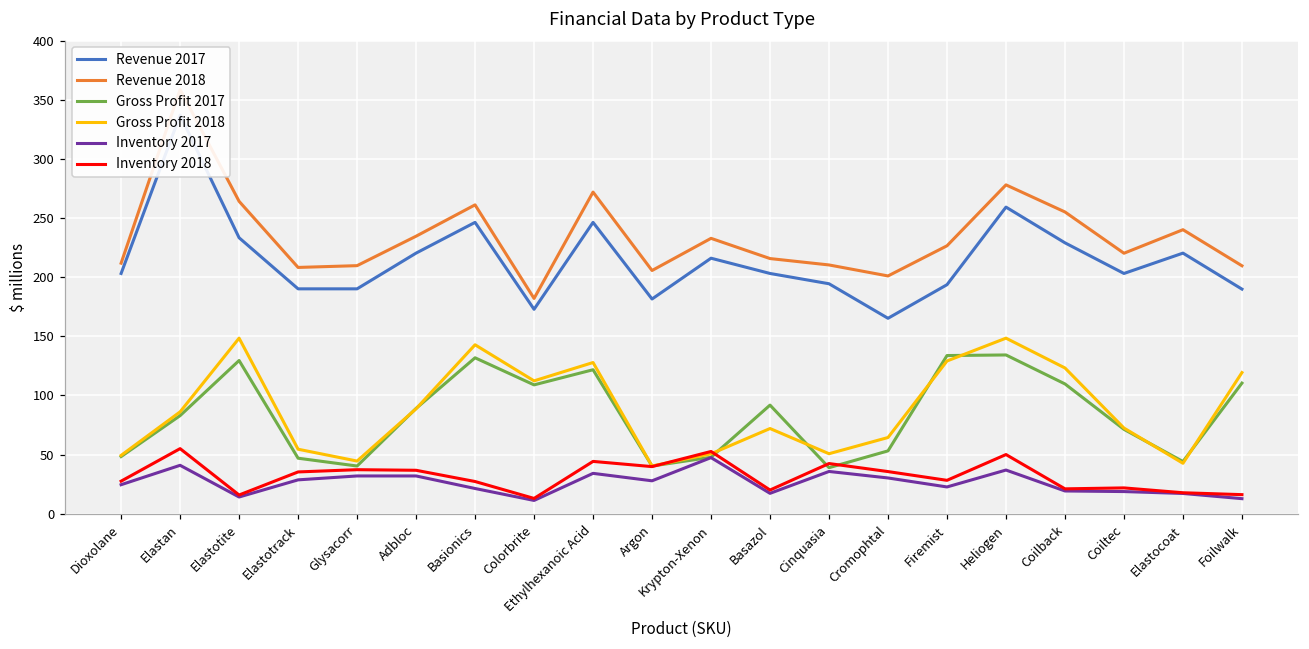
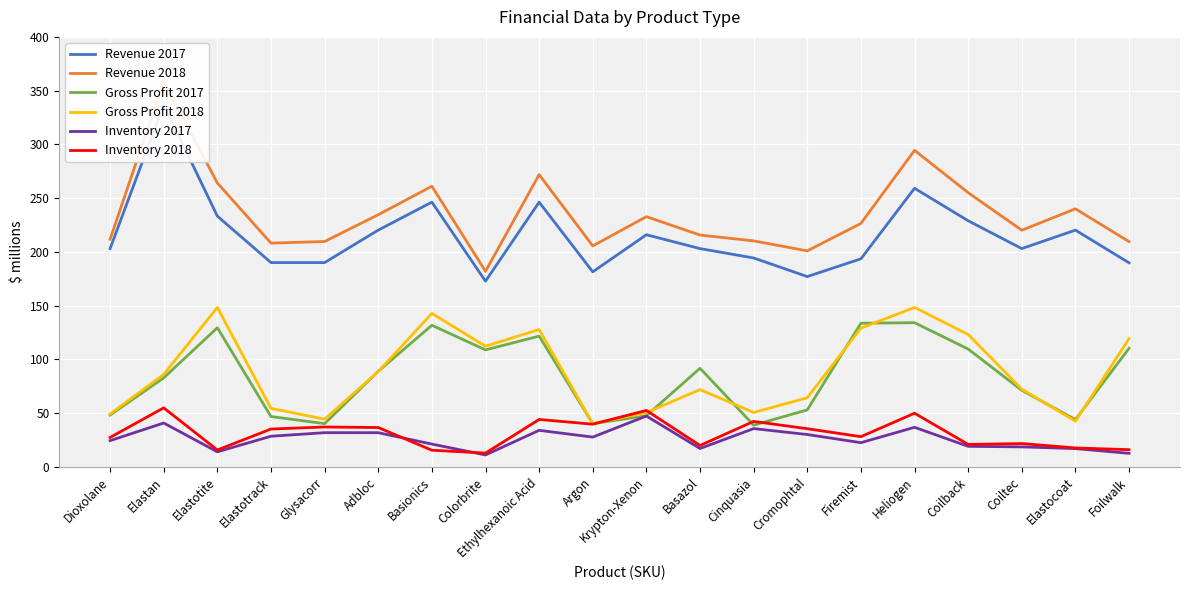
Inventory 2018, Basionics: 27 -> 16
Revenue 2017, Cromophtal: 165 -> 177
Revenue 2018, Heliogen: 278 -> 295
